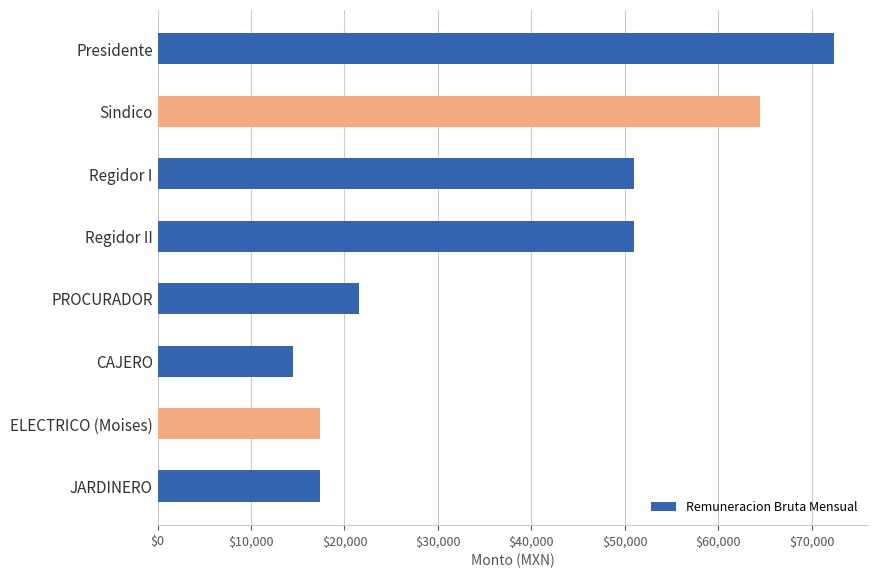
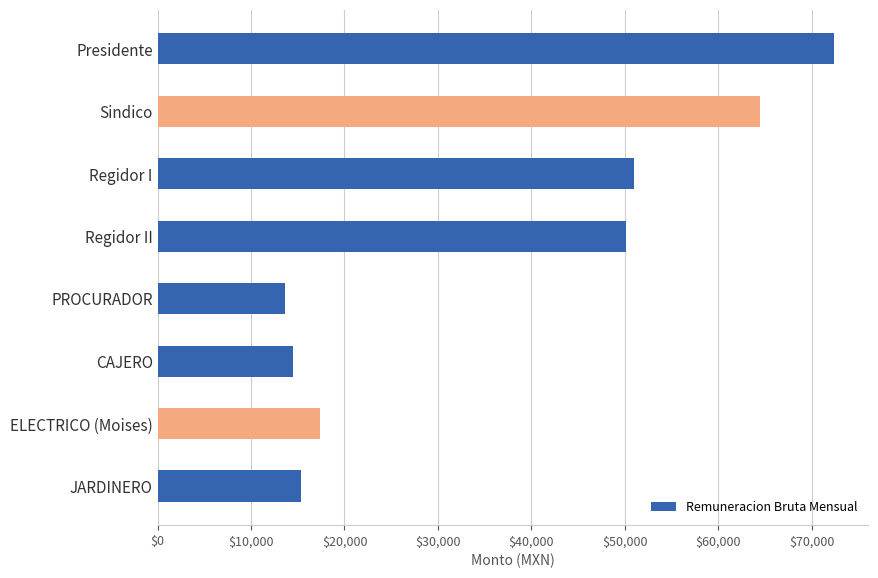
Regidor II: $51,000 -> $50,000
PROCURADOR: $22,000 -> $14,000
JARDINERO: $17,000 -> $15,000
